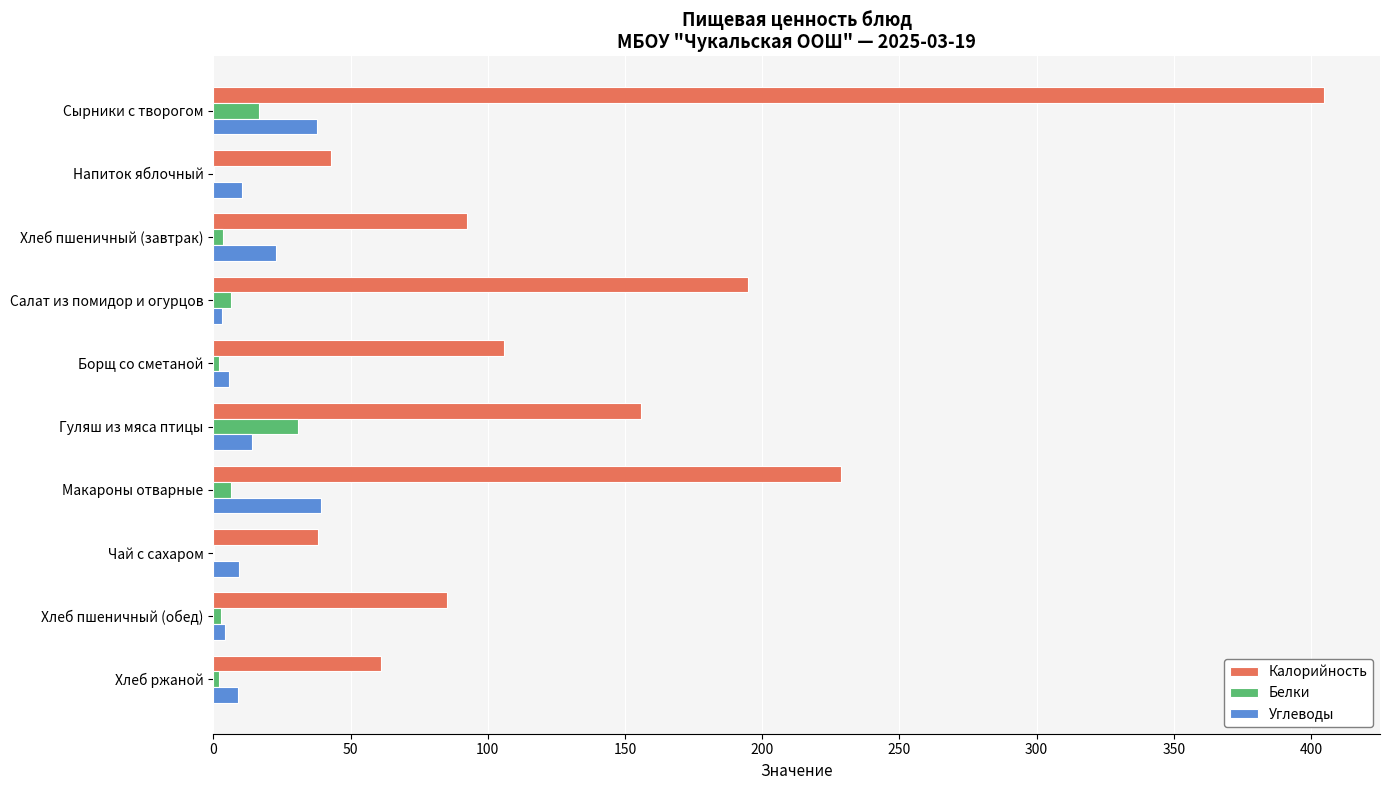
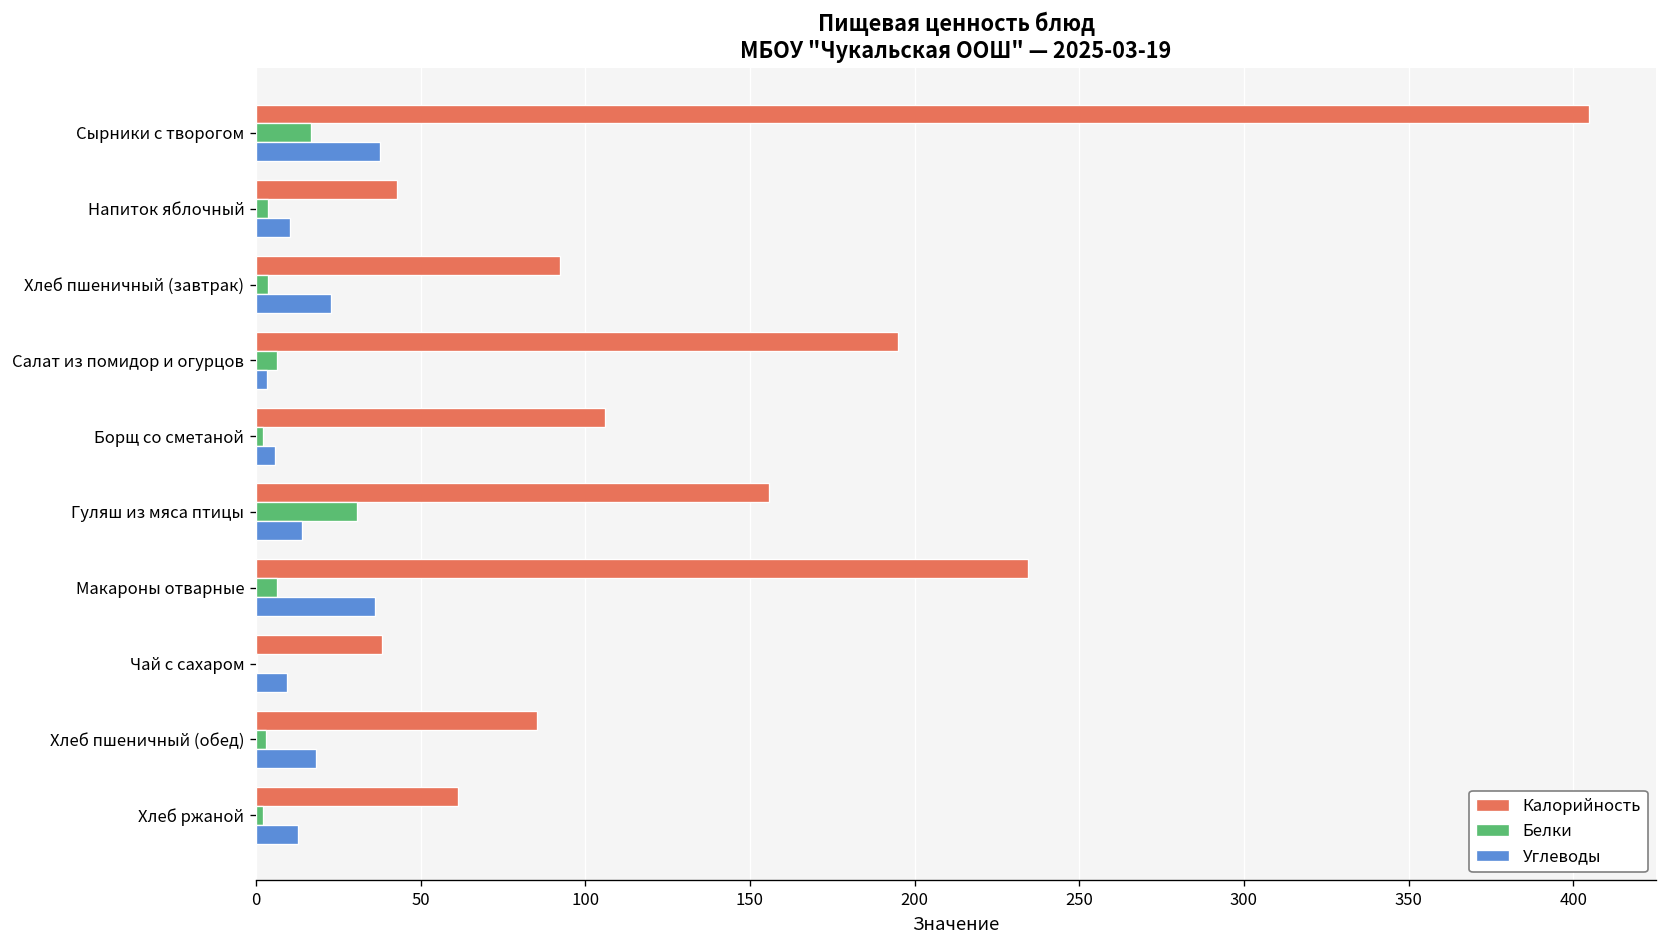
Белки, Напиток яблочный: 0 -> 4
Калорийность, Макароны отварные: 229 -> 235
Углеводы, Макароны отварные: 39 -> 36
Углеводы, Хлеб пшеничный (обед): 4 -> 18
Углеводы, Хлеб ржаной: 9 -> 13
